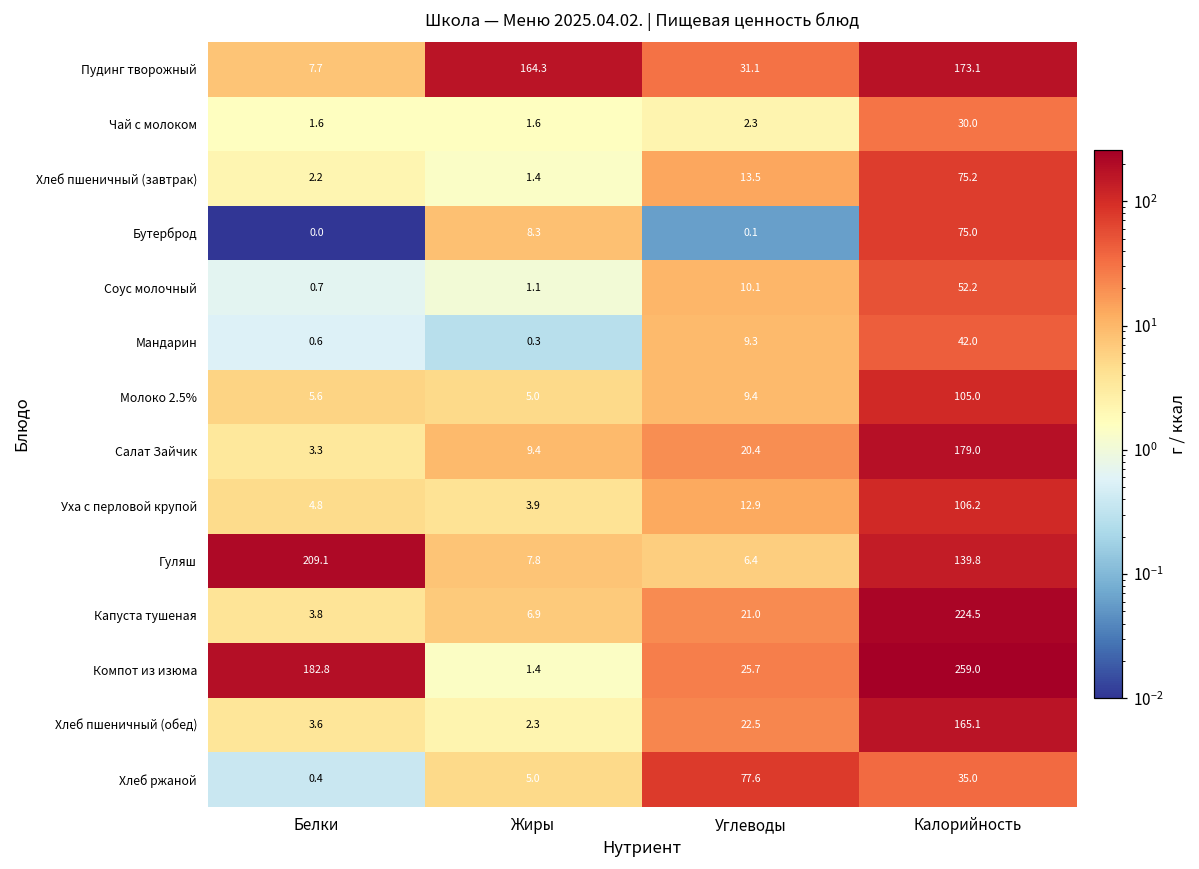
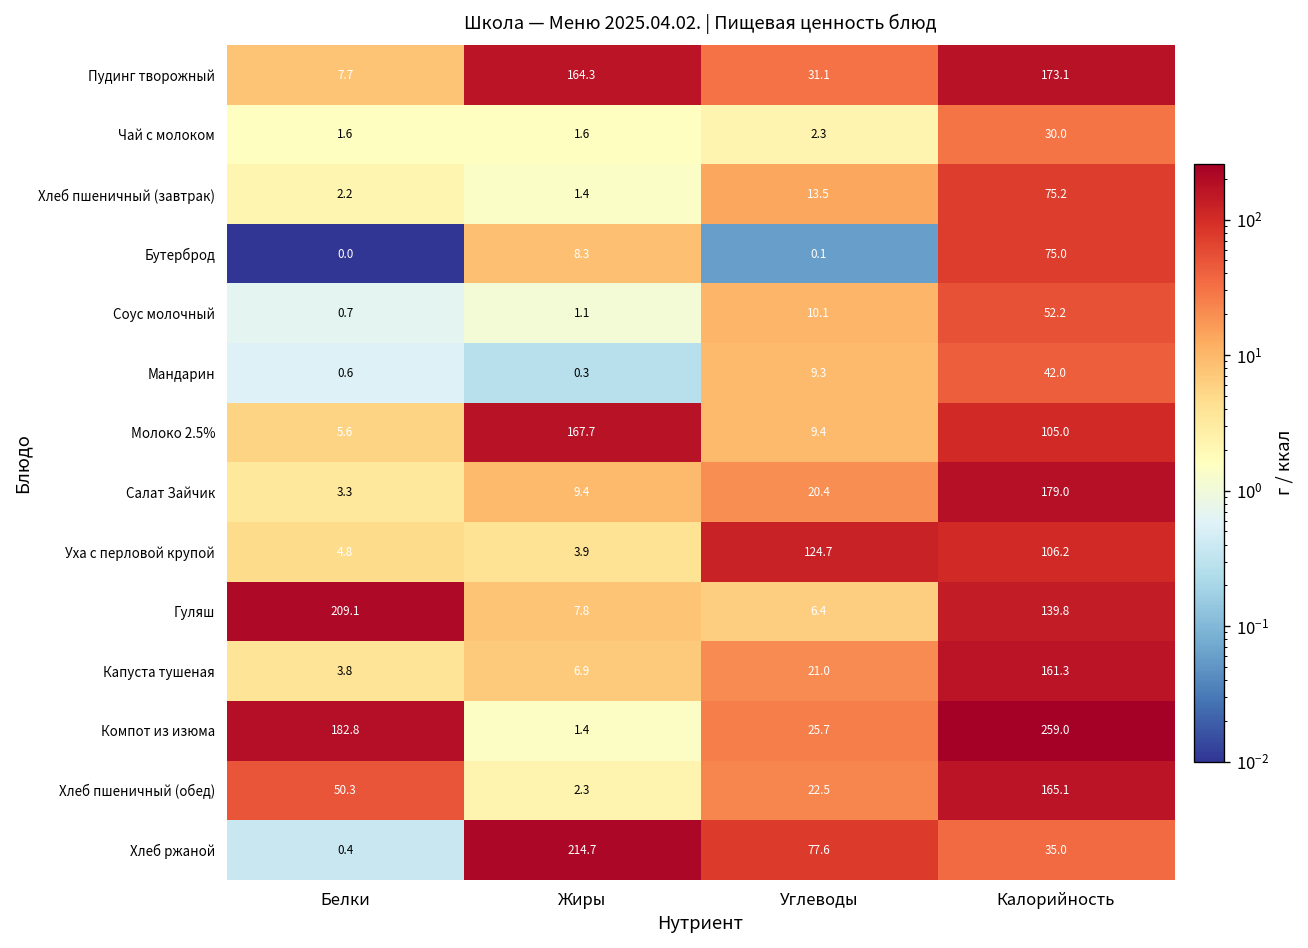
Молоко 2.5%, Жиры: 5.0 -> 167.7
Уха с перловой крупой, Углеводы: 12.9 -> 124.7
Капуста тушеная, Калорийность: 224.5 -> 161.3
Хлеб пшеничный (обед), Белки: 3.6 -> 50.3
Хлеб ржаной, Жиры: 5.0 -> 214.7
